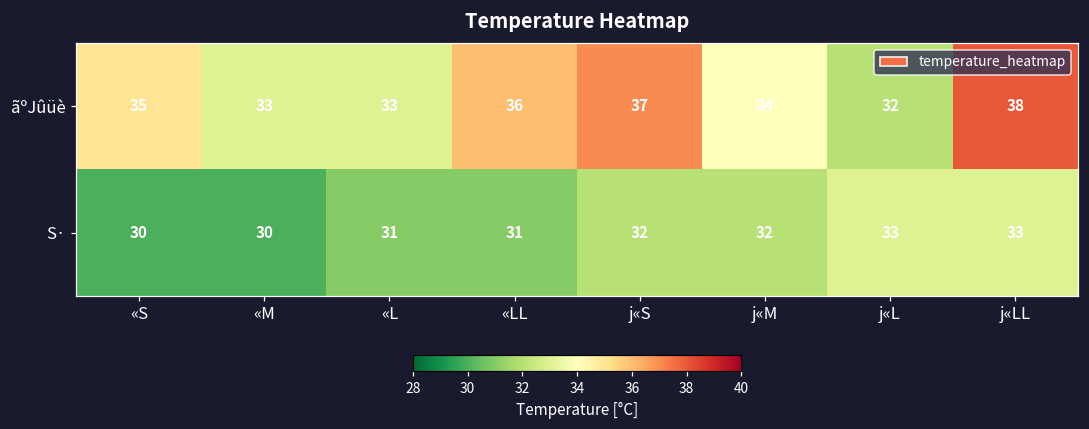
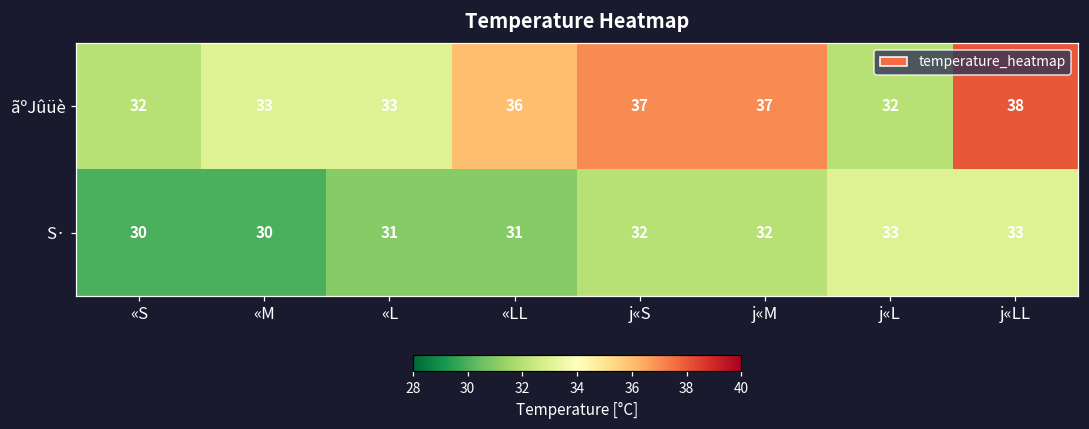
ãºJûüè, «S: 35 -> 32
ãºJûüè, j«M: 34 -> 37
